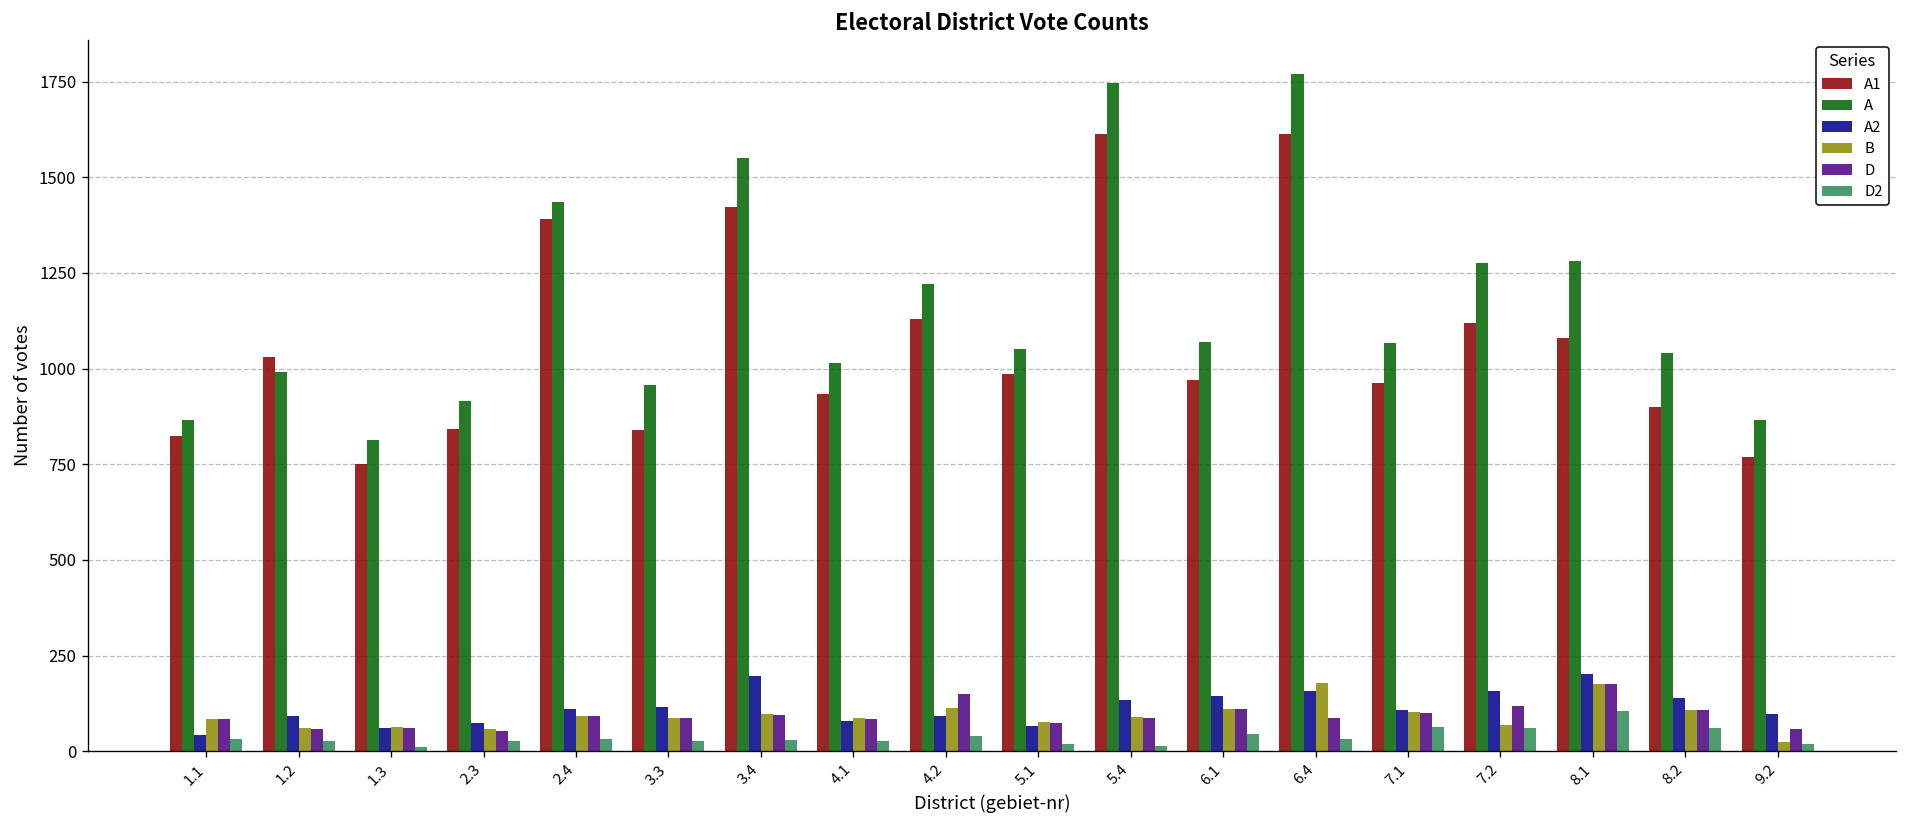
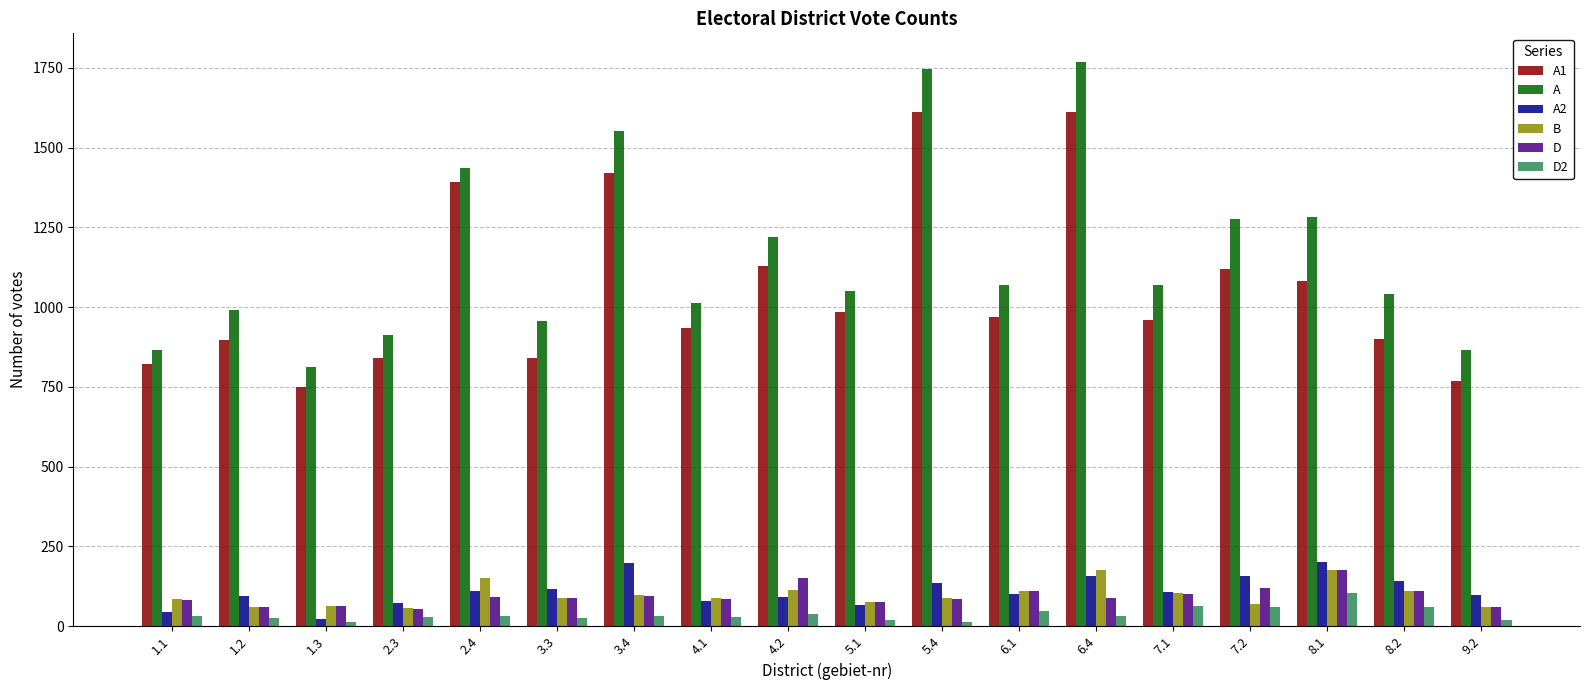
A1, 1.2: 1030 -> 900
A2, 1.3: 60 -> 20
B, 2.4: 90 -> 150
A2, 6.1: 150 -> 100
B, 9.2: 20 -> 60
